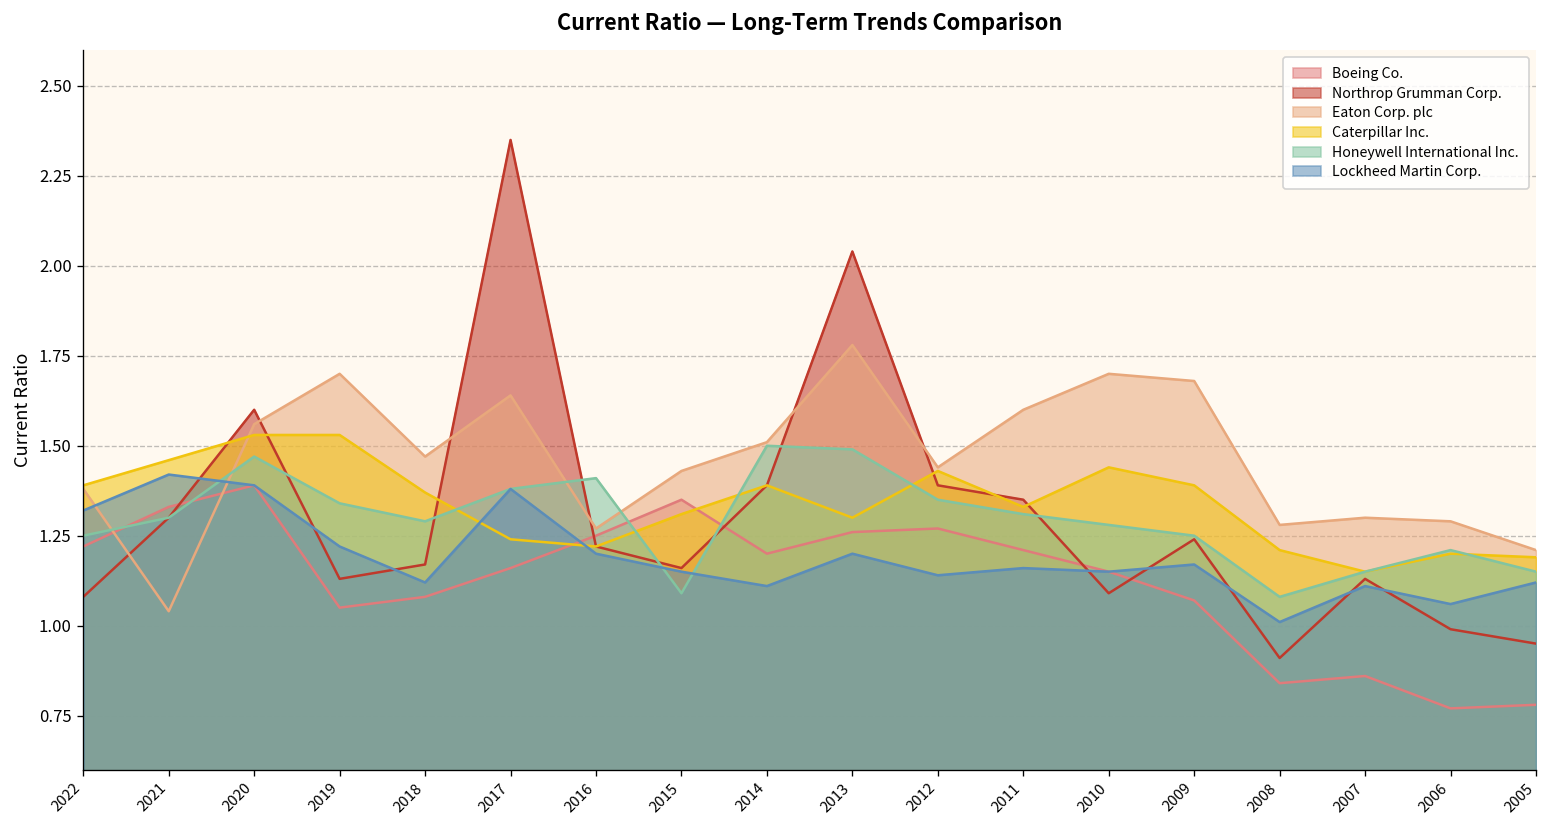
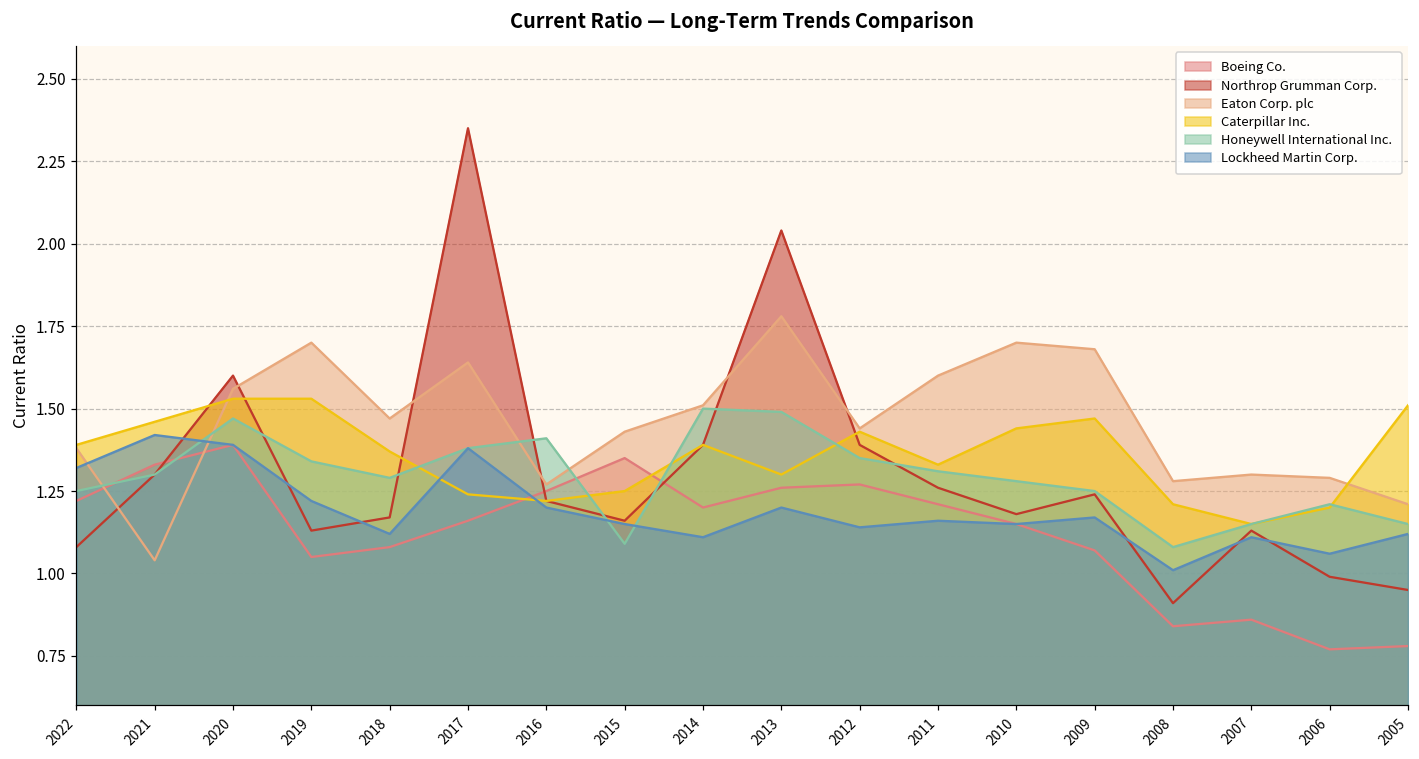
Caterpillar Inc., 2015: 1.31 -> 1.25
Northrop Grumman Corp., 2011: 1.35 -> 1.26
Northrop Grumman Corp., 2010: 1.09 -> 1.18
Caterpillar Inc., 2009: 1.39 -> 1.47
Caterpillar Inc., 2005: 1.19 -> 1.51
